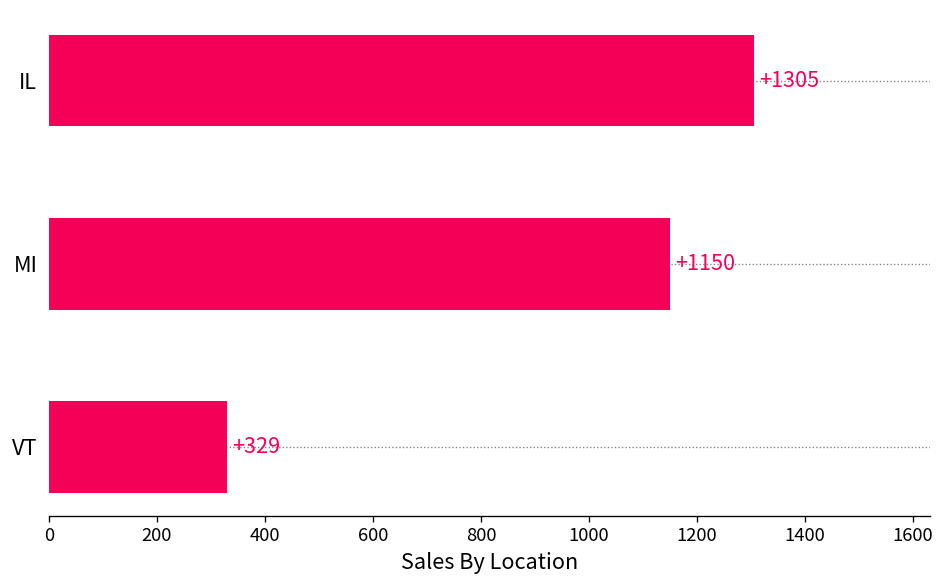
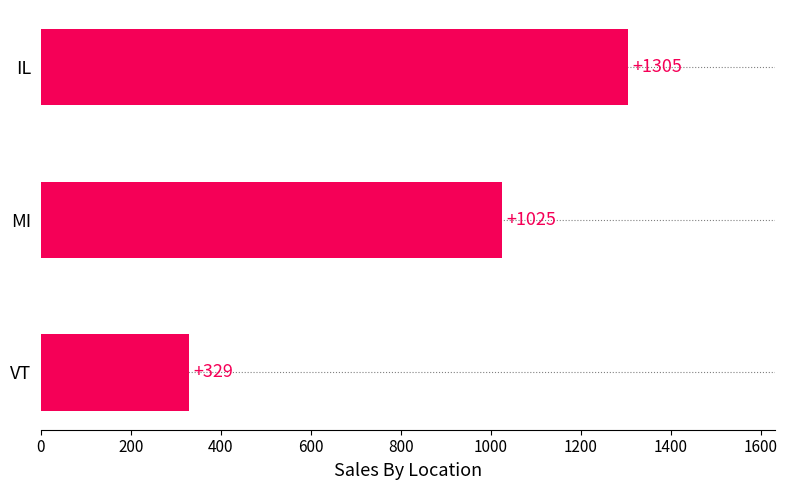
MI: +1150 -> +1025
